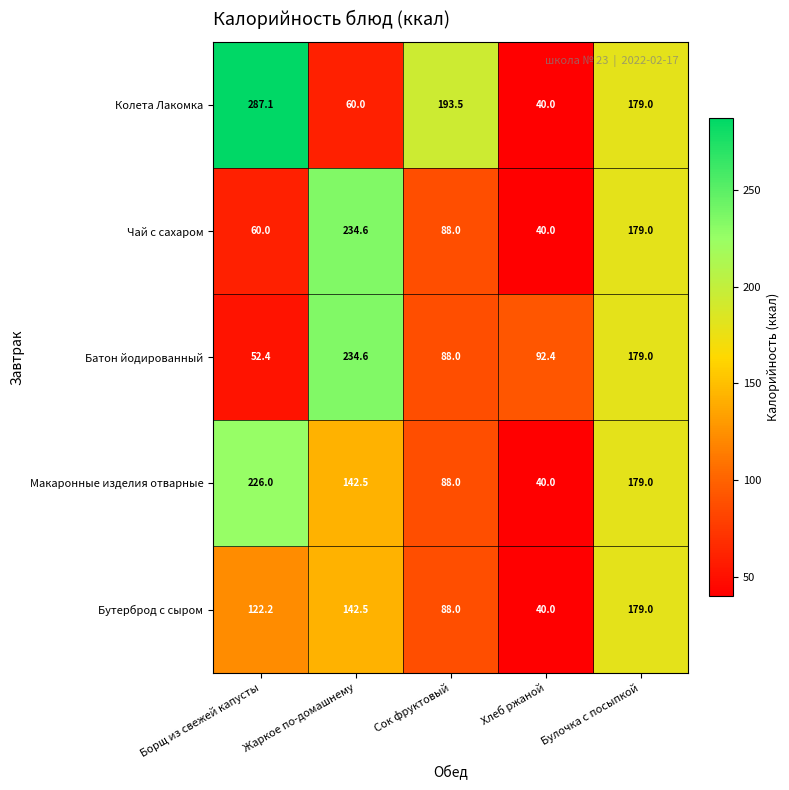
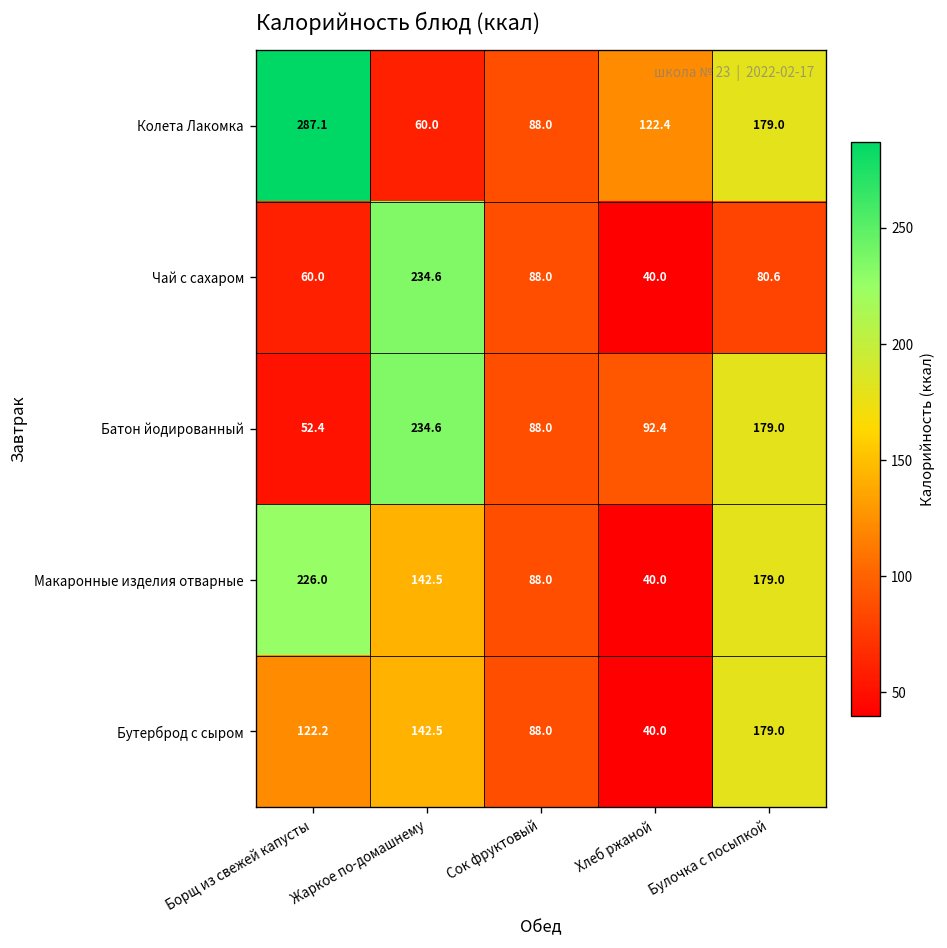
Колета Лакомка, Сок фруктовый: 193.5 -> 88.0
Колета Лакомка, Хлеб ржаной: 40.0 -> 122.4
Чай с сахаром, Булочка с посыпкой: 179.0 -> 80.6
